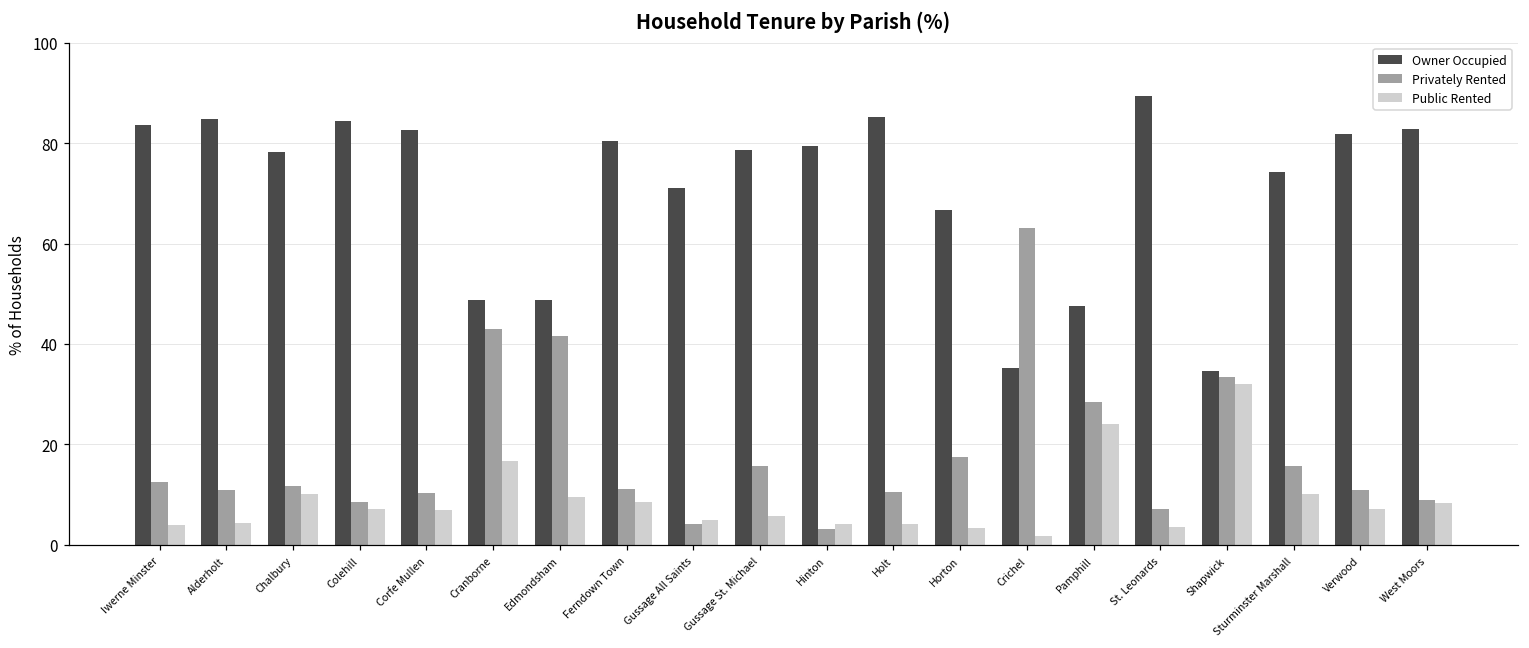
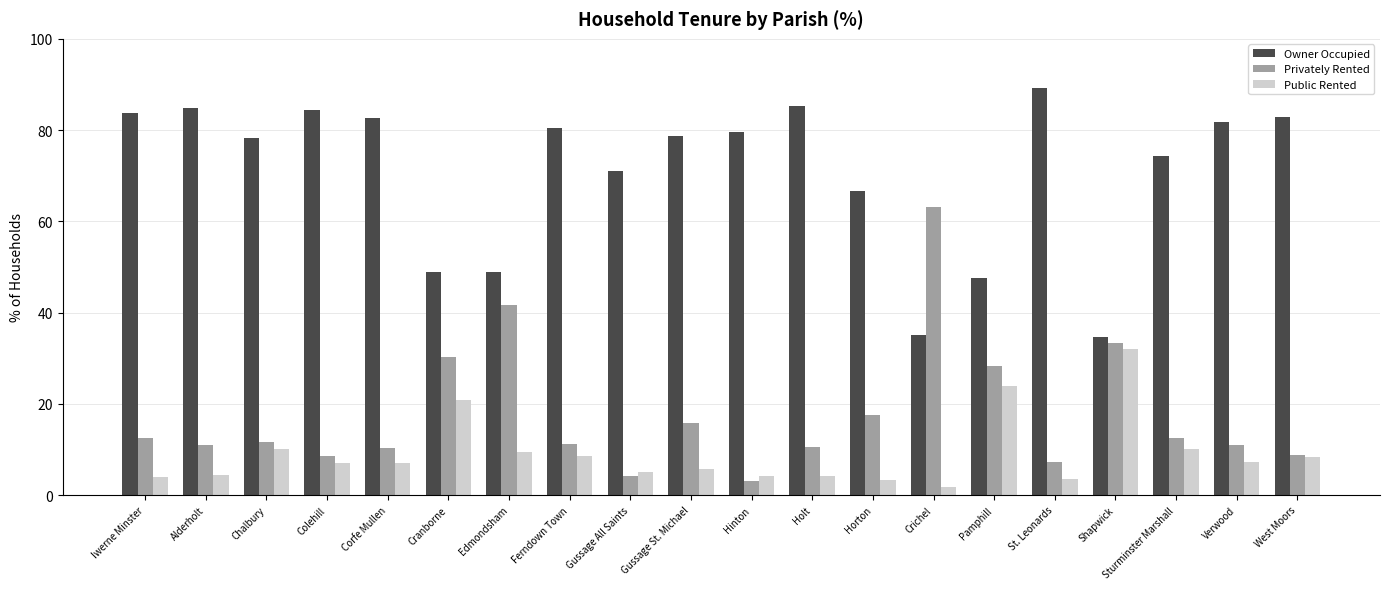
Privately Rented, Cranborne: 43 -> 30
Public Rented, Cranborne: 17 -> 21
Privately Rented, Sturminster Marshall: 16 -> 13
